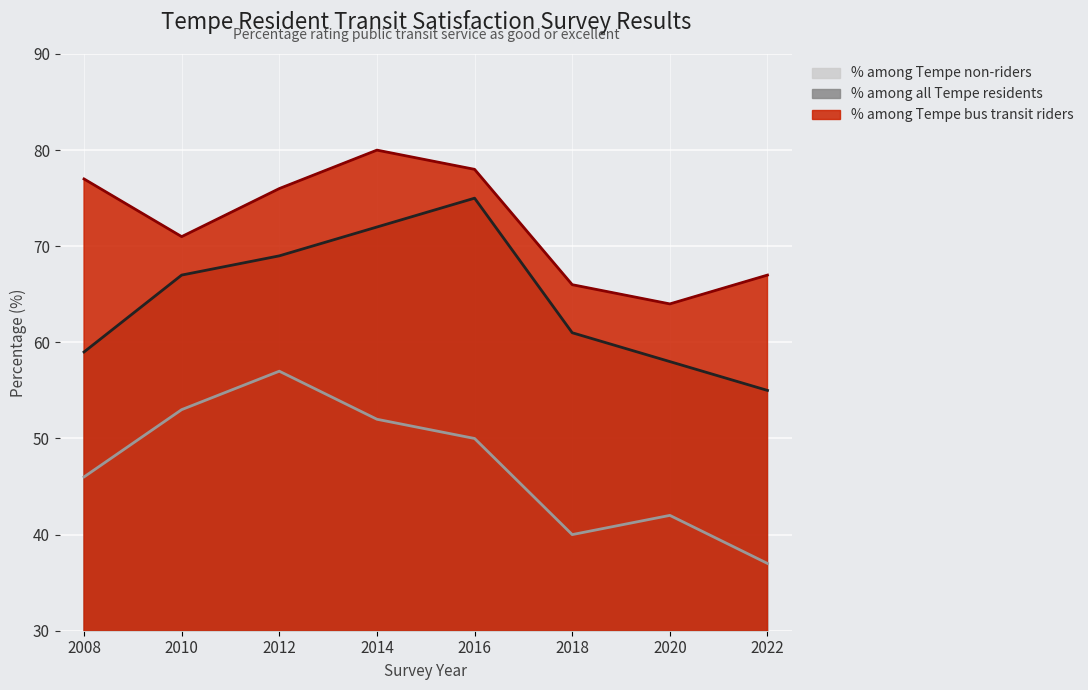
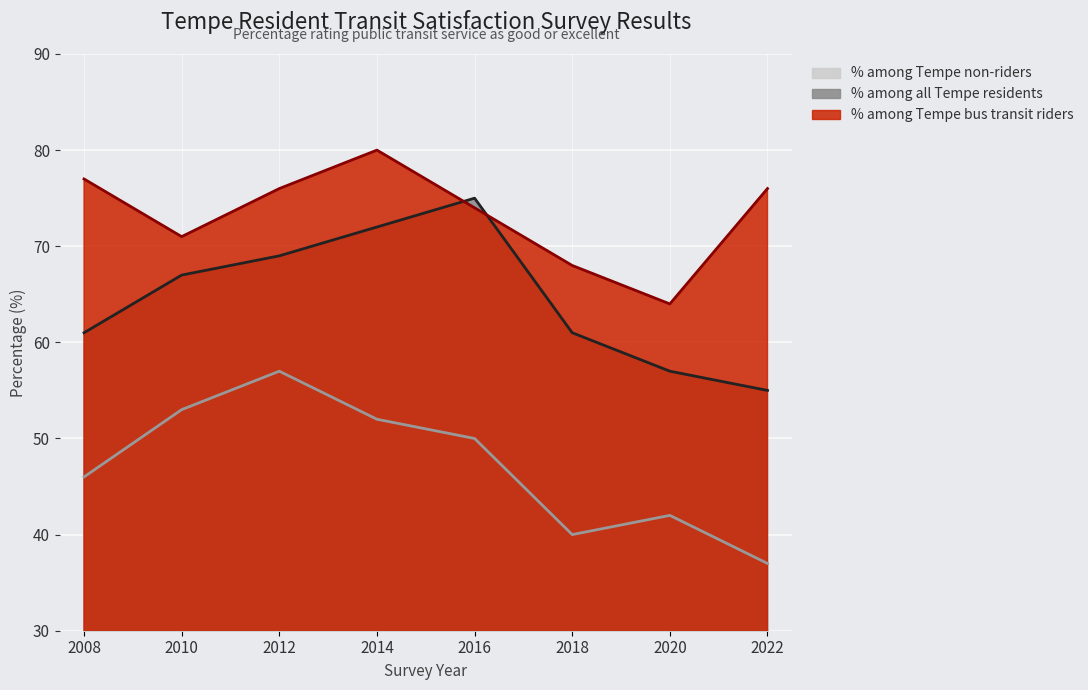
% among all Tempe residents, 2008: 59 -> 61
% among Tempe bus transit riders, 2016: 78 -> 74
% among Tempe bus transit riders, 2018: 66 -> 68
% among all Tempe residents, 2020: 58 -> 57
% among Tempe bus transit riders, 2022: 67 -> 76
